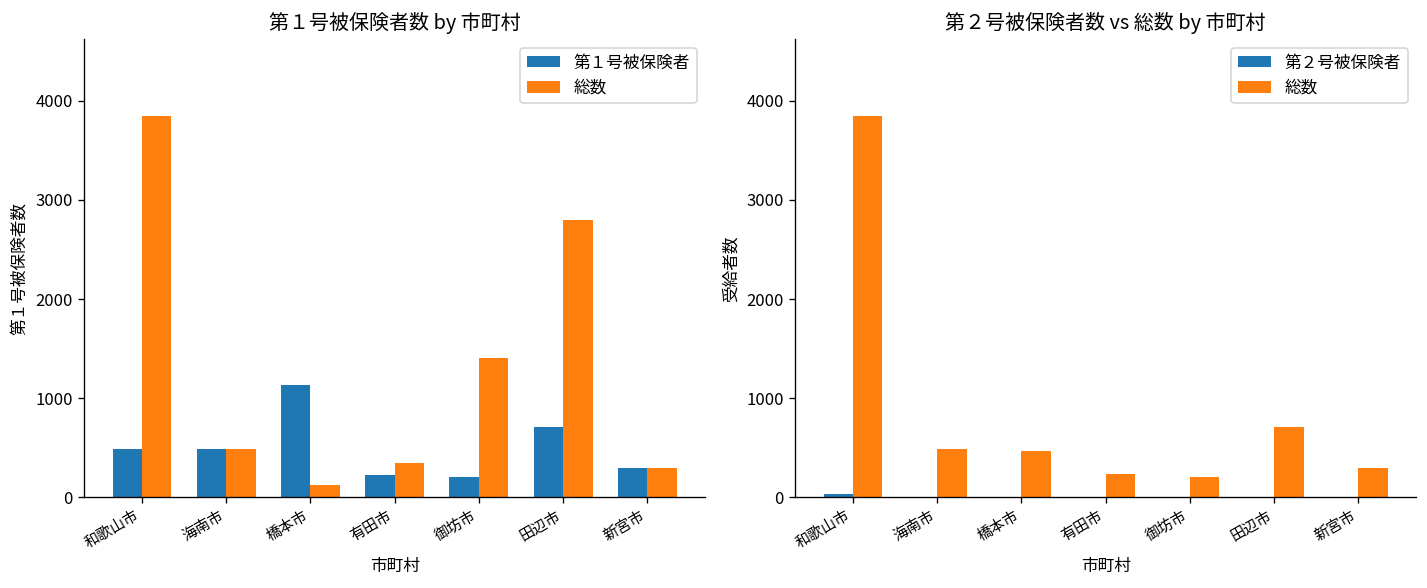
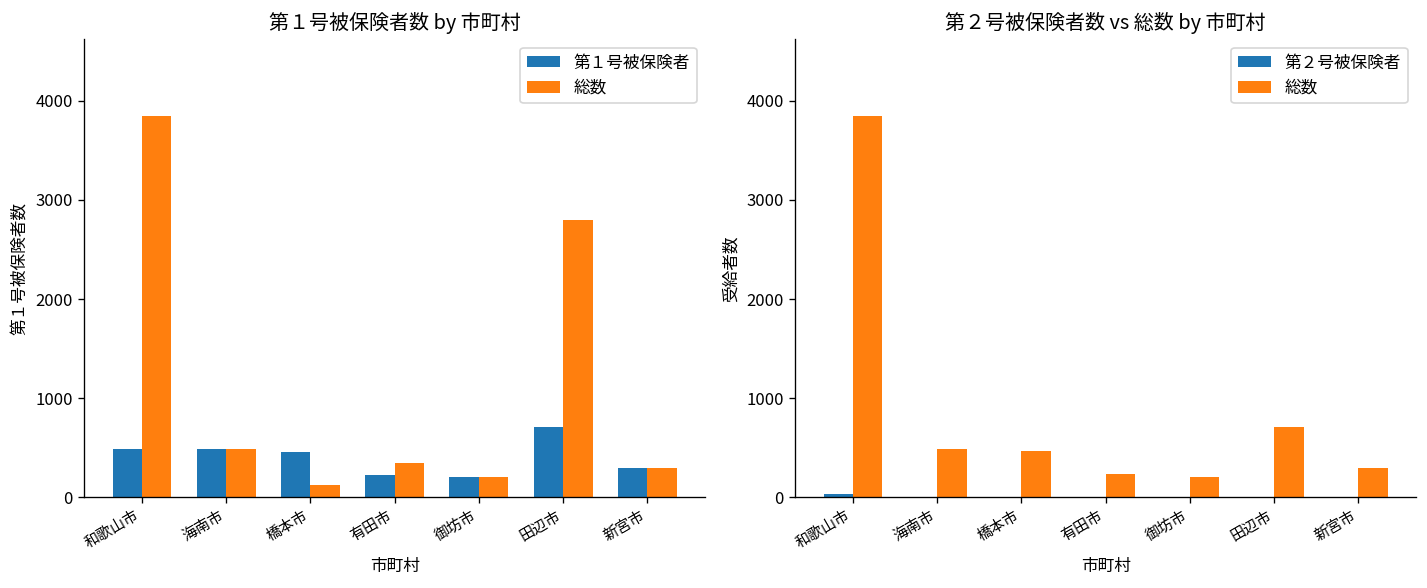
第１号被保険者数 by 市町村, 第１号被保険者, 橋本市: 1100 -> 500
第１号被保険者数 by 市町村, 総数, 御坊市: 1400 -> 200
